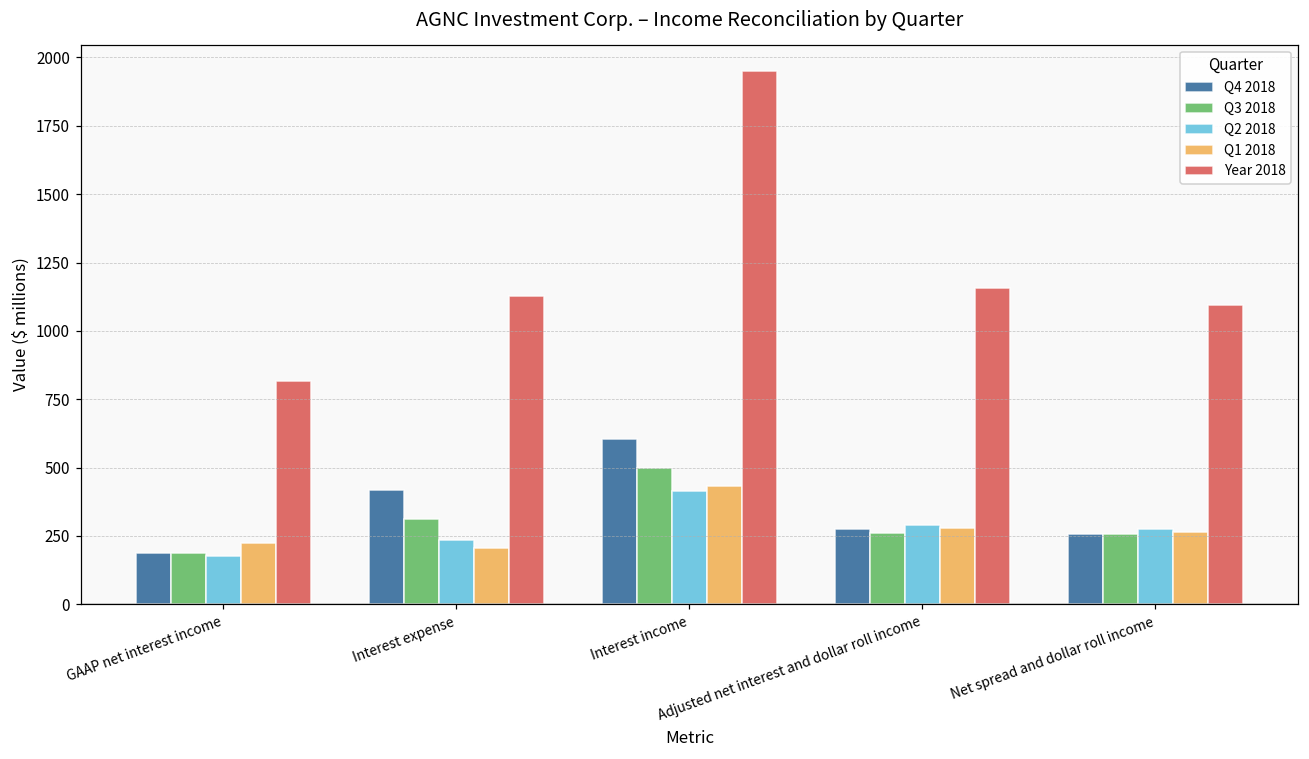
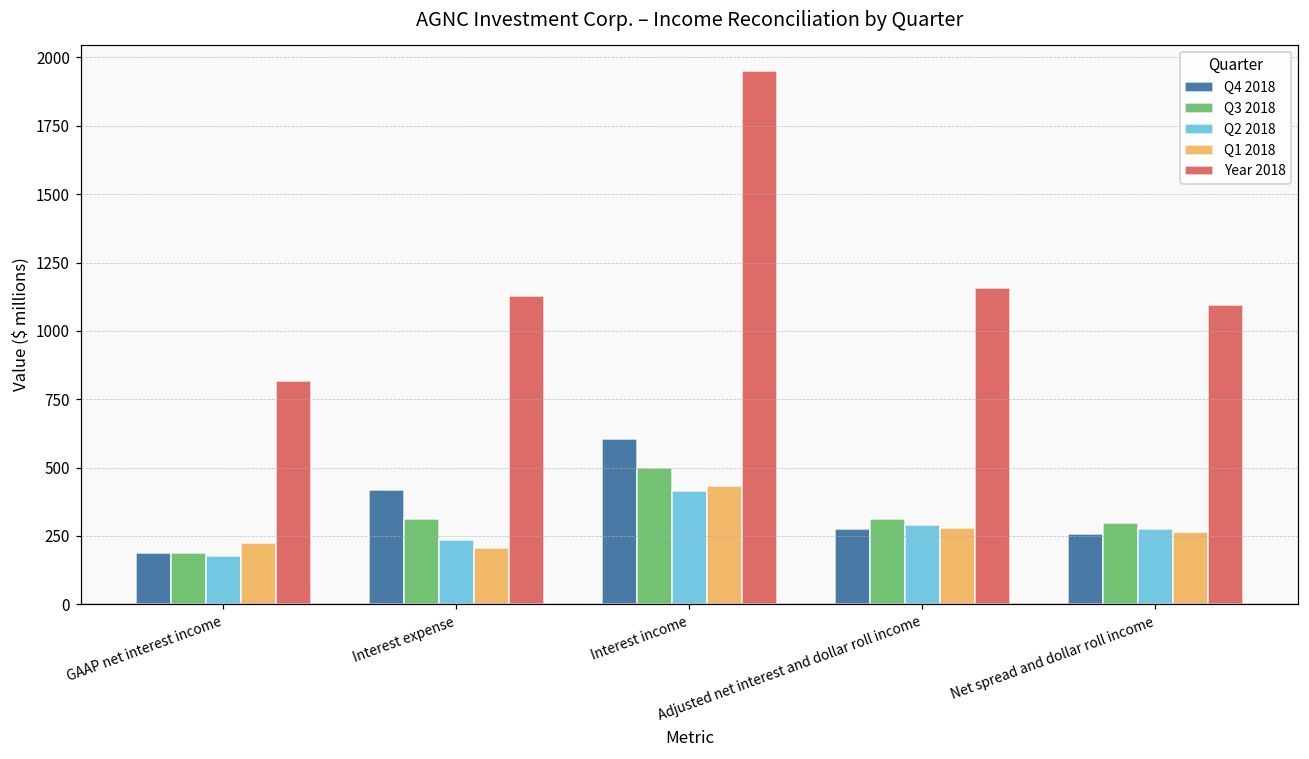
Q3 2018, Adjusted net interest and dollar roll income: 260 -> 310
Q3 2018, Net spread and dollar roll income: 260 -> 300
